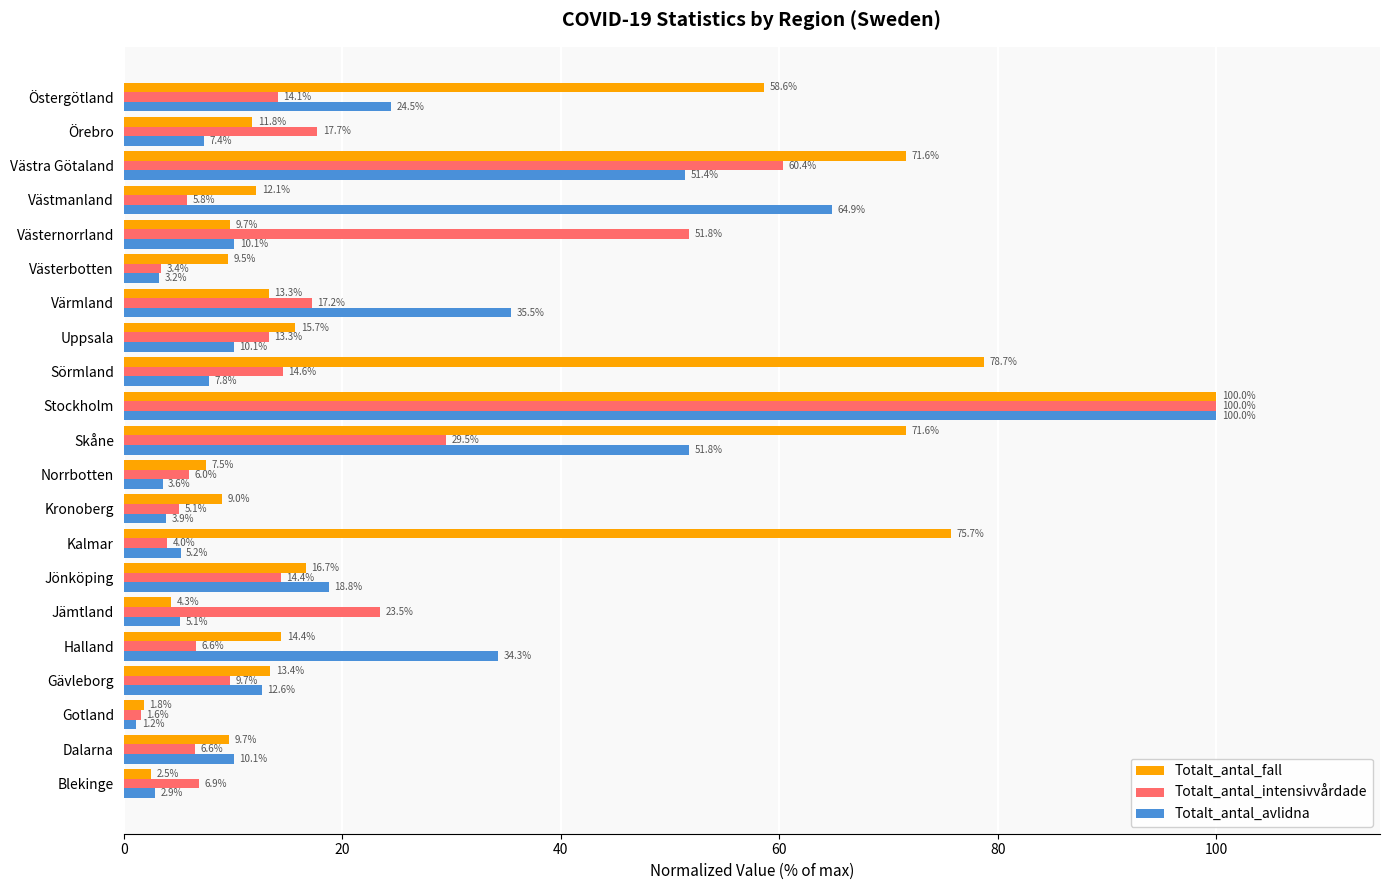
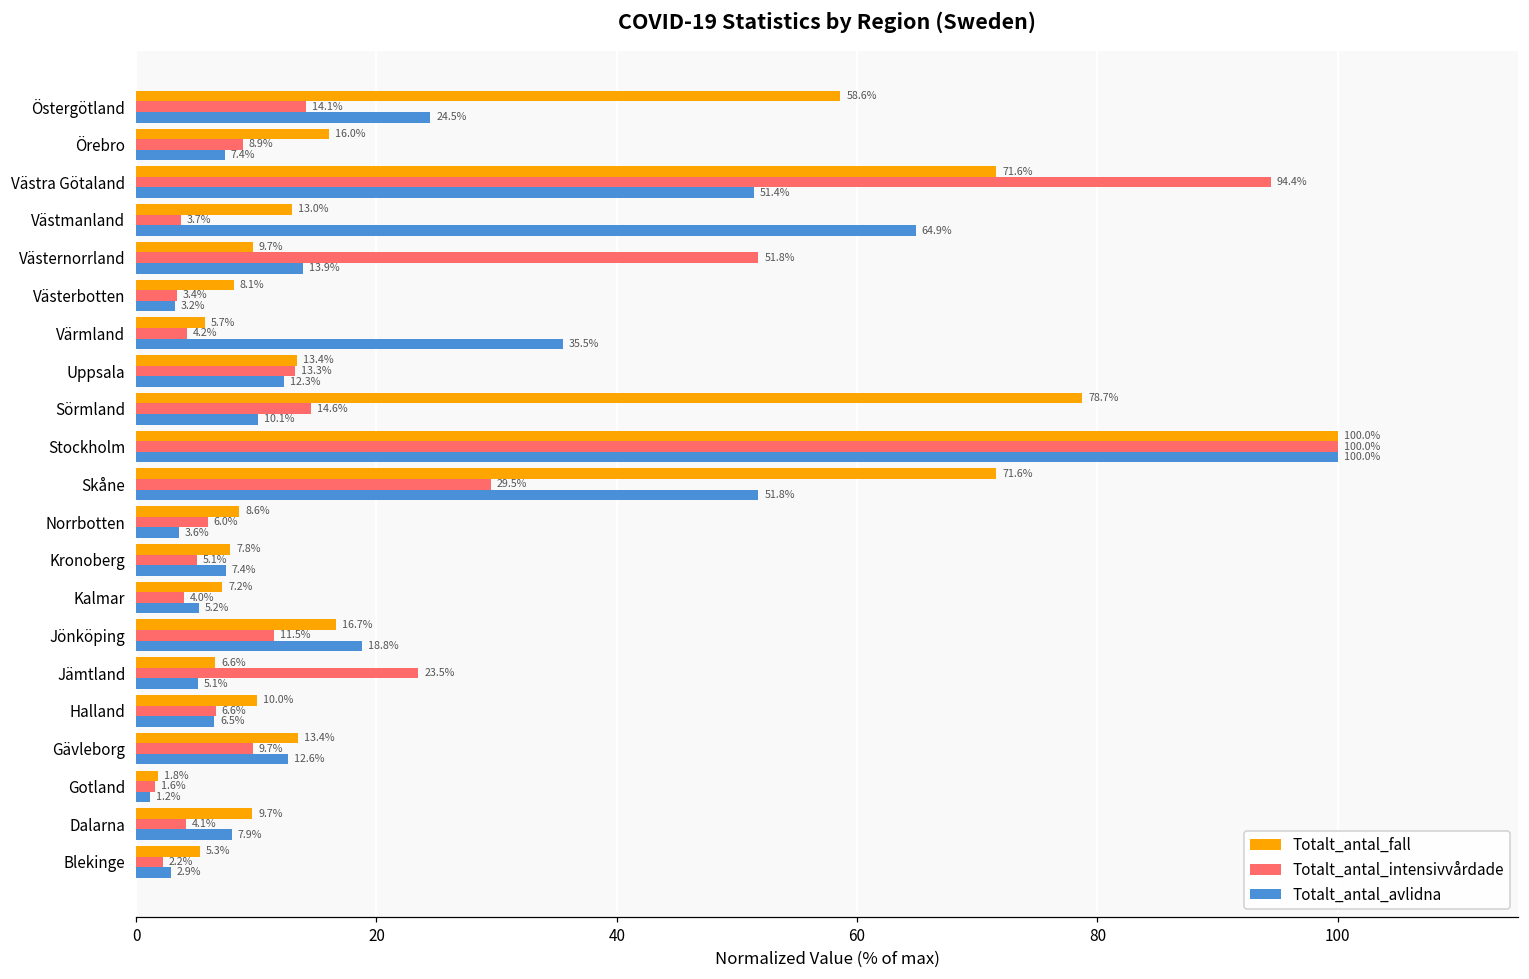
Totalt_antal_fall, Örebro: 11.8% -> 16.0%
Totalt_antal_intensivvårdade, Örebro: 17.7% -> 8.9%
Totalt_antal_intensivvårdade, Västra Götaland: 60.4% -> 94.4%
Totalt_antal_fall, Västmanland: 12.1% -> 13.0%
Totalt_antal_intensivvårdade, Västmanland: 5.8% -> 3.7%
Totalt_antal_avlidna, Västernorrland: 10.1% -> 13.9%
Totalt_antal_fall, Västerbotten: 9.5% -> 8.1%
Totalt_antal_fall, Värmland: 13.3% -> 5.7%
Totalt_antal_intensivvårdade, Värmland: 17.2% -> 4.2%
Totalt_antal_fall, Uppsala: 15.7% -> 13.4%
Totalt_antal_avlidna, Uppsala: 10.1% -> 12.3%
Totalt_antal_avlidna, Sörmland: 7.8% -> 10.1%
Totalt_antal_fall, Norrbotten: 7.5% -> 8.6%
Totalt_antal_fall, Kronoberg: 9.0% -> 7.8%
Totalt_antal_avlidna, Kronoberg: 3.9% -> 7.4%
Totalt_antal_fall, Kalmar: 75.7% -> 7.2%
Totalt_antal_intensivvårdade, Jönköping: 14.4% -> 11.5%
Totalt_antal_fall, Jämtland: 4.3% -> 6.6%
Totalt_antal_fall, Halland: 14.4% -> 10.0%
Totalt_antal_avlidna, Halland: 34.3% -> 6.5%
Totalt_antal_intensivvårdade, Dalarna: 6.6% -> 4.1%
Totalt_antal_avlidna, Dalarna: 10.1% -> 7.9%
Totalt_antal_fall, Blekinge: 2.5% -> 5.3%
Totalt_antal_intensivvårdade, Blekinge: 6.9% -> 2.2%
